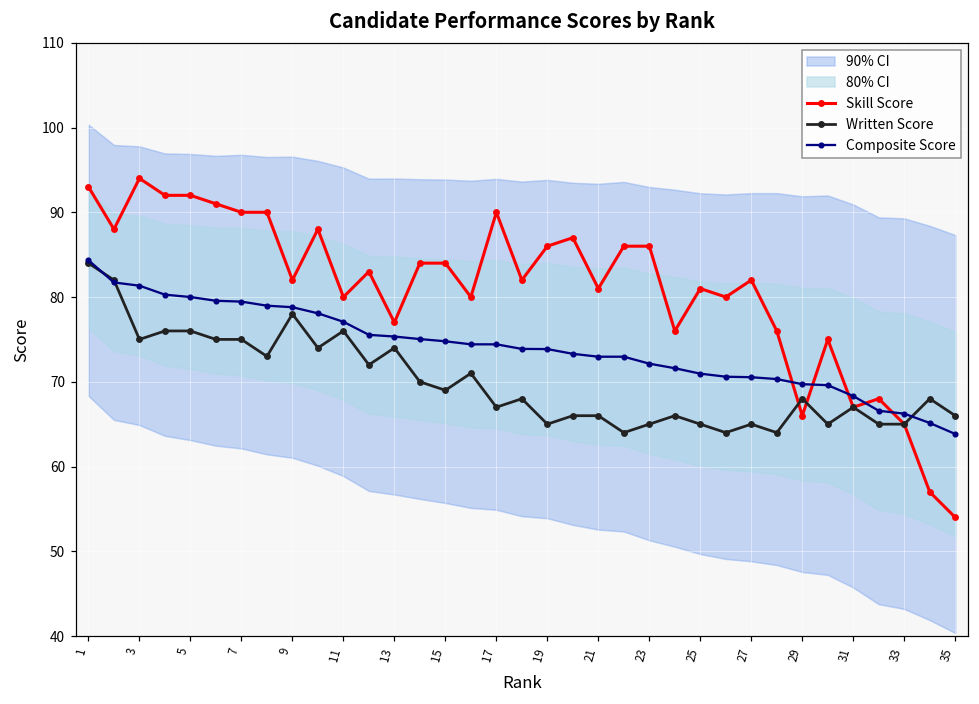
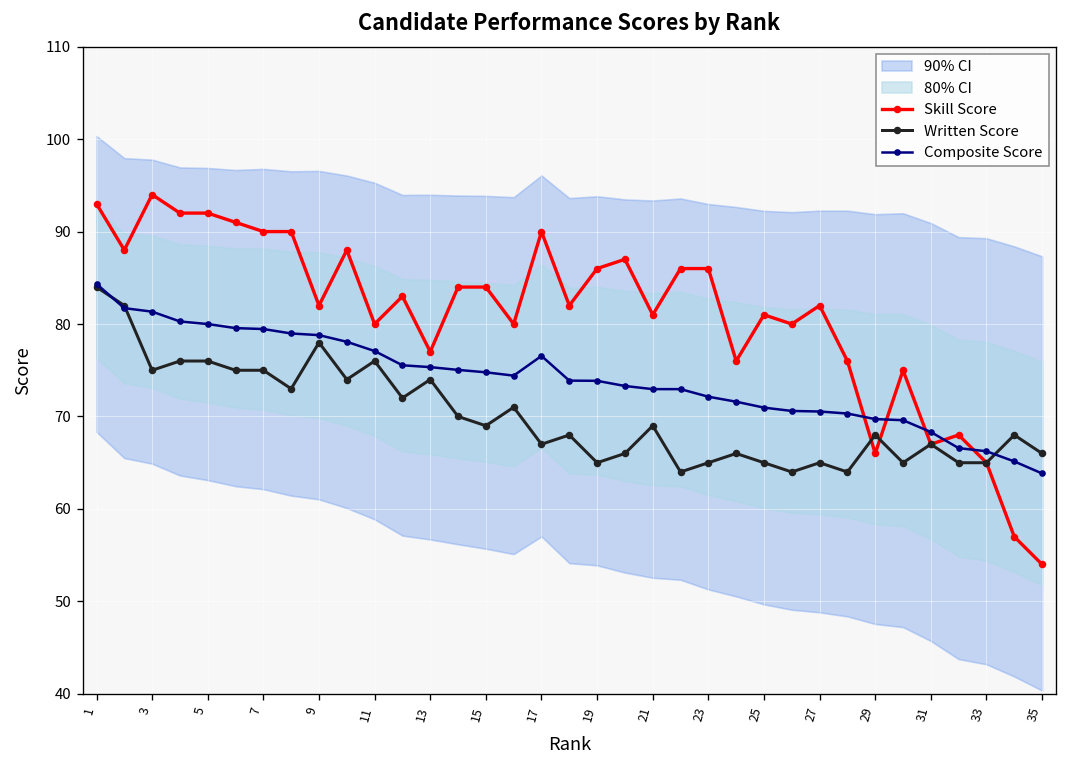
Composite Score, 17: 74 -> 77
Written Score, 21: 66 -> 69
